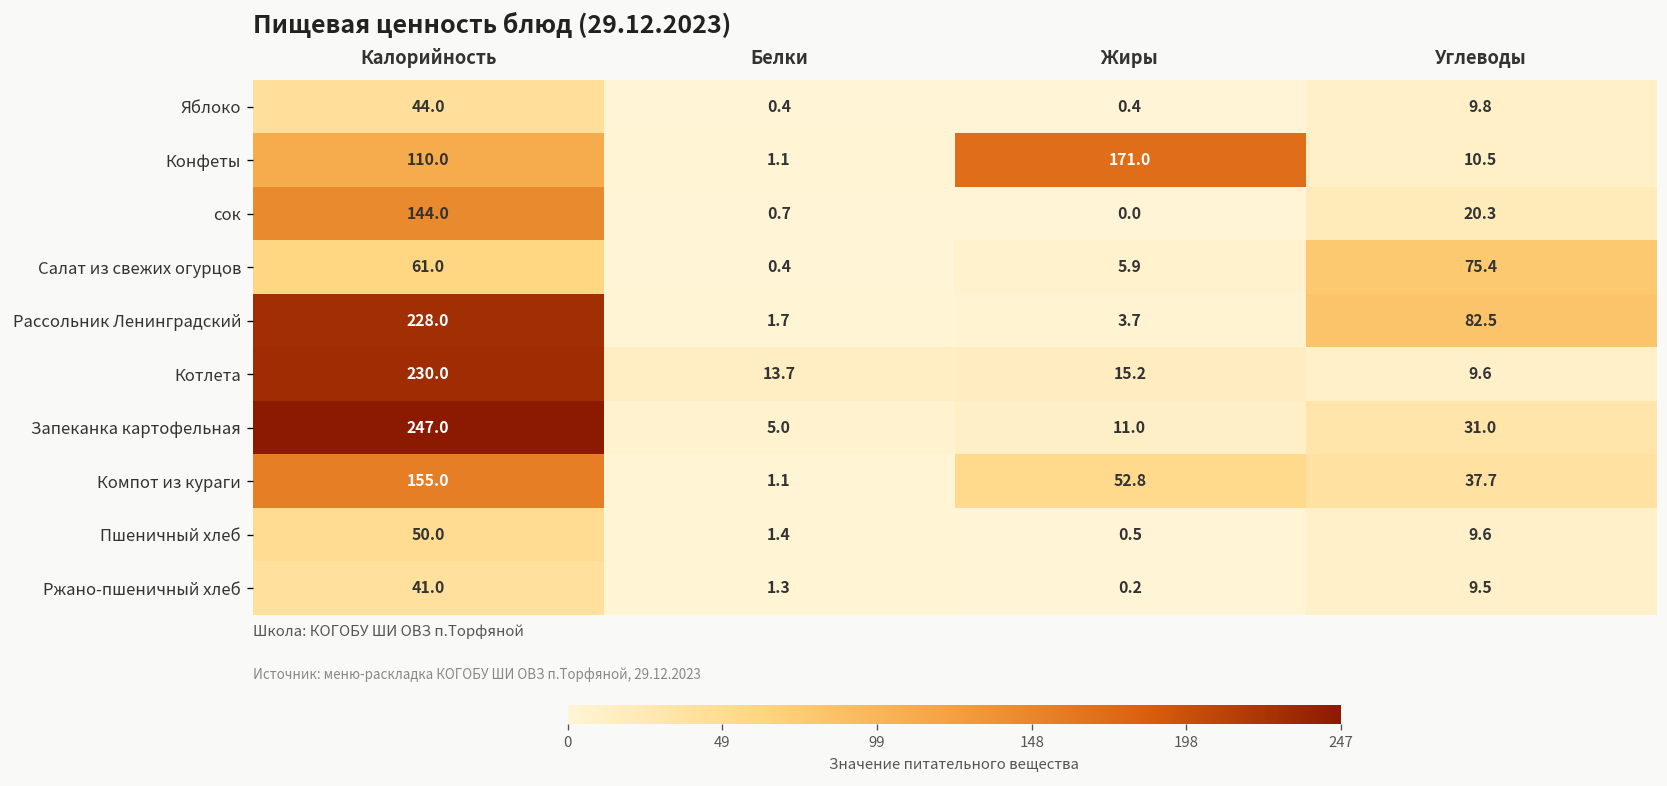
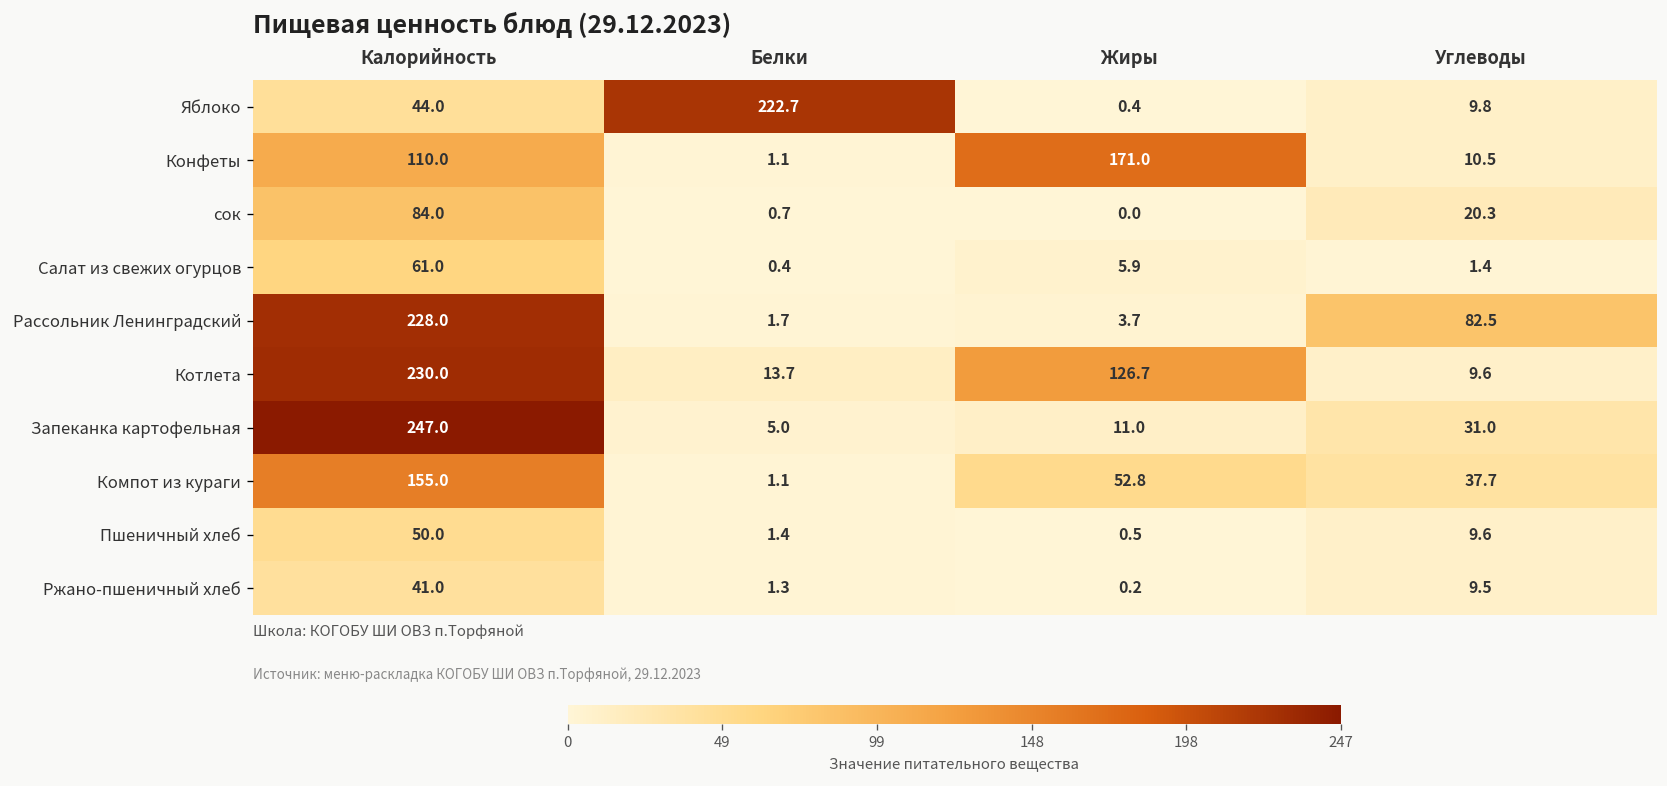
Яблоко, Белки: 0.4 -> 222.7
сок, Калорийность: 144.0 -> 84.0
Салат из свежих огурцов, Углеводы: 75.4 -> 1.4
Котлета, Жиры: 15.2 -> 126.7
